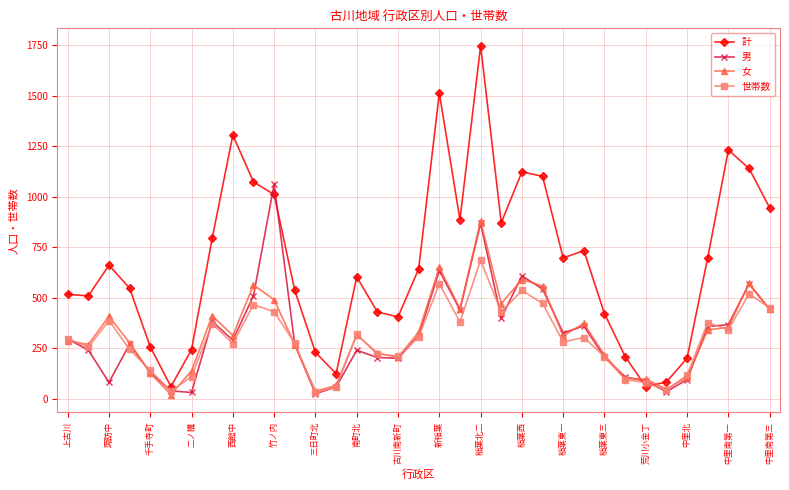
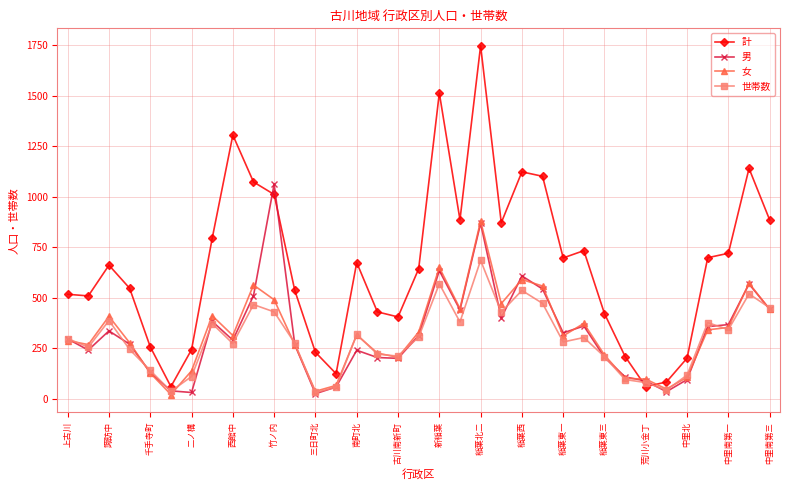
男, 諏訪中: 80 -> 340
計, 南町北: 600 -> 670
計, 中里南第一: 1230 -> 720
計, 中里南第三: 950 -> 890
